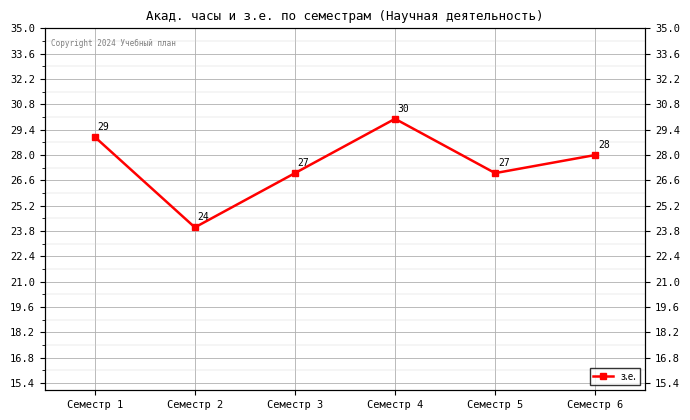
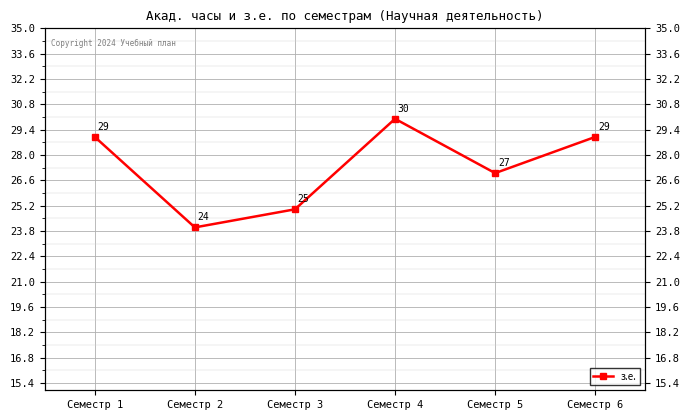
Семестр 3: 27 -> 25
Семестр 6: 28 -> 29
